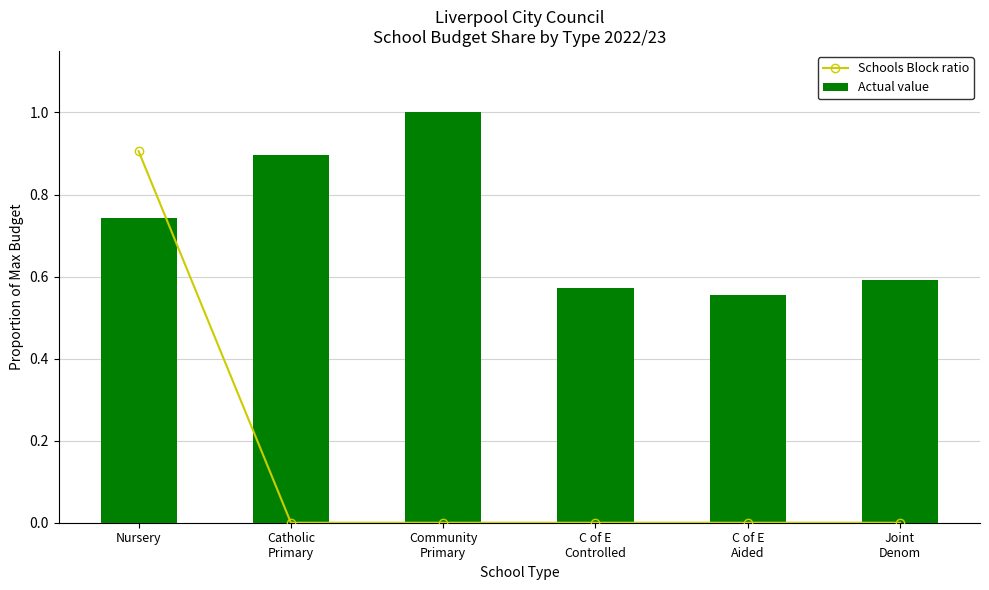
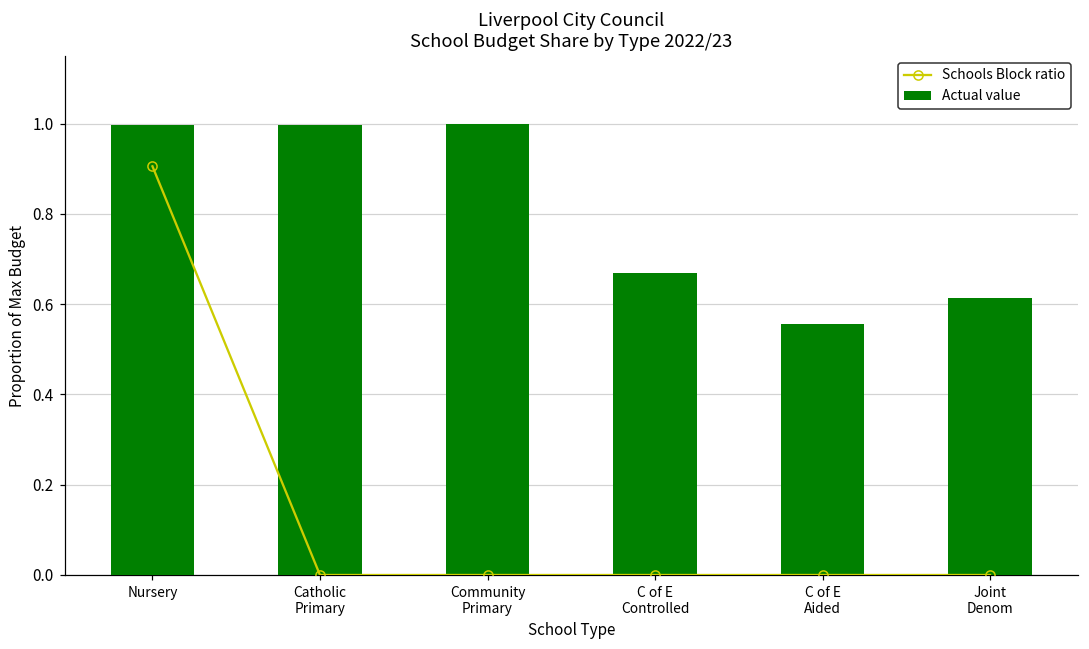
Actual value, Nursery: 0.74 -> 1.00
Actual value, Catholic Primary: 0.90 -> 1.00
Actual value, C of E Controlled: 0.57 -> 0.67
Actual value, Joint Denom: 0.59 -> 0.61
